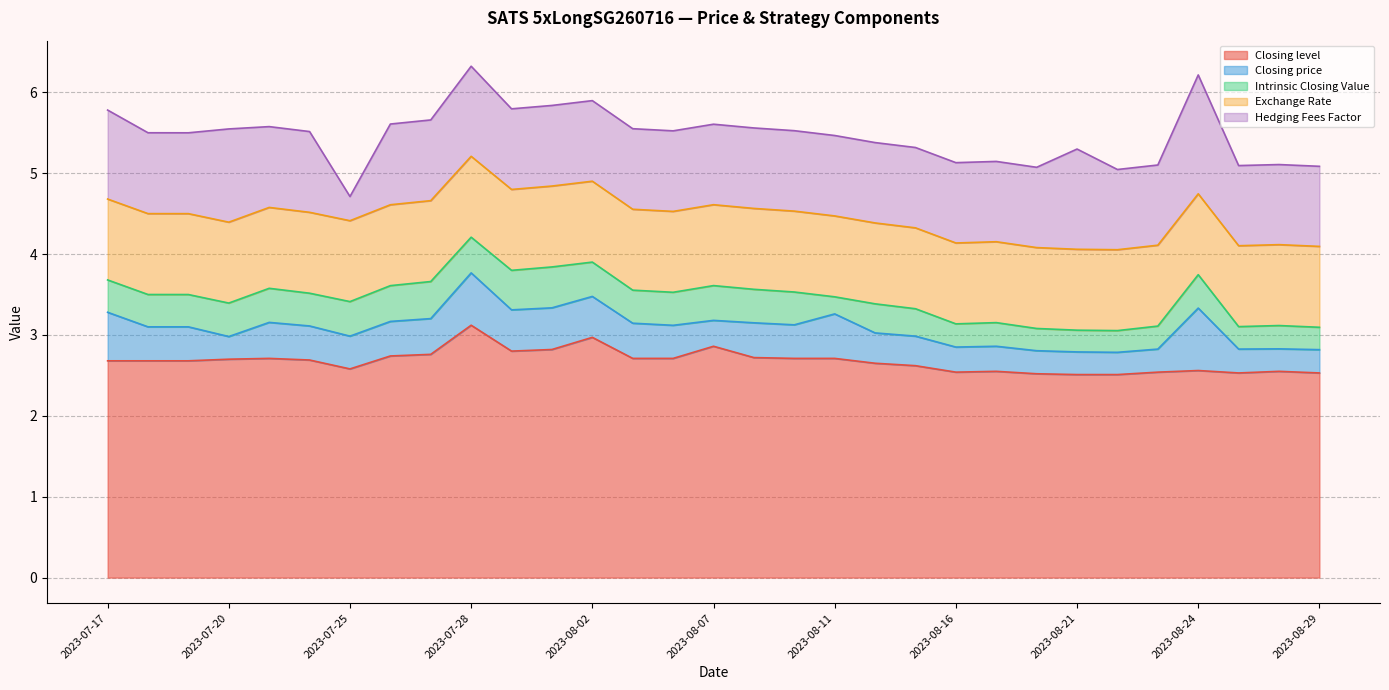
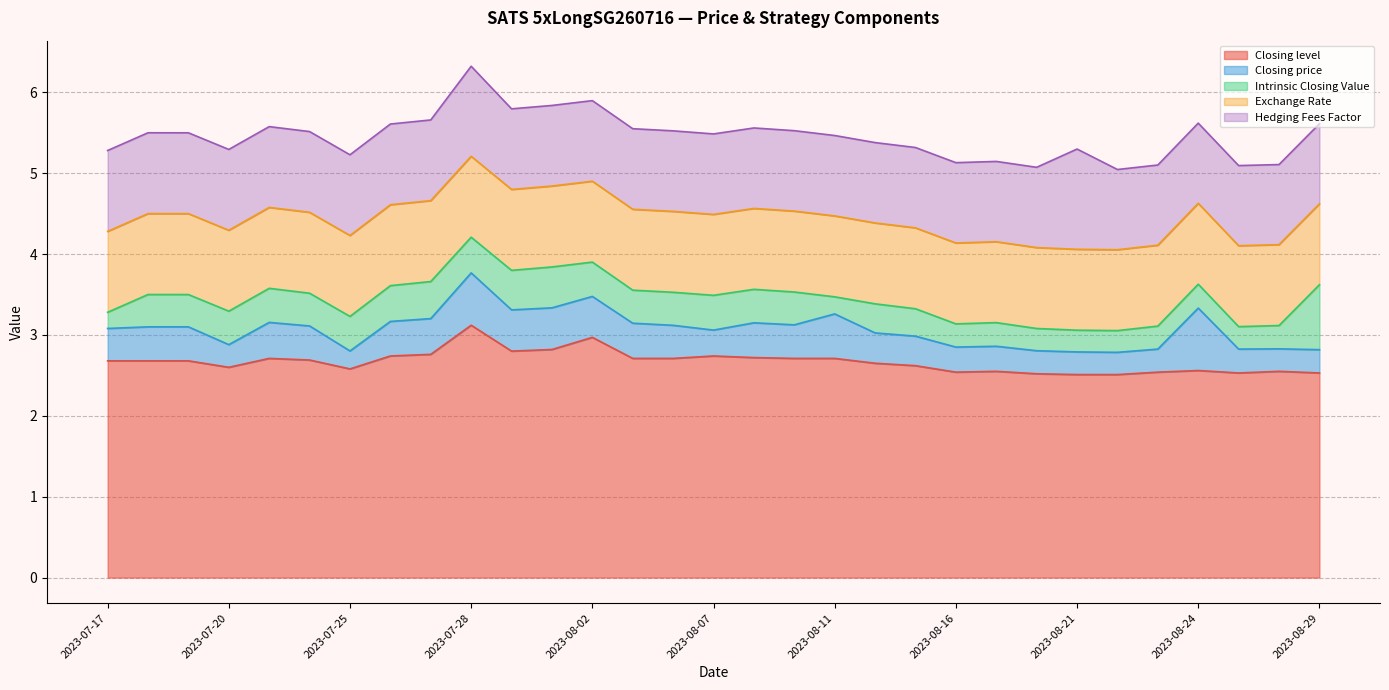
Closing price, 2023-07-17: 0.6 -> 0.4
Intrinsic Closing Value, 2023-07-17: 0.4 -> 0.2
Hedging Fees Factor, 2023-07-17: 1.1 -> 1.0
Closing level, 2023-07-20: 2.7 -> 2.6
Hedging Fees Factor, 2023-07-20: 1.2 -> 1.0
Closing price, 2023-07-25: 0.4 -> 0.2
Hedging Fees Factor, 2023-07-25: 0.3 -> 1.0
Closing level, 2023-08-07: 2.9 -> 2.7
Intrinsic Closing Value, 2023-08-24: 0.4 -> 0.3
Hedging Fees Factor, 2023-08-24: 1.5 -> 1.0
Intrinsic Closing Value, 2023-08-29: 0.3 -> 0.8
